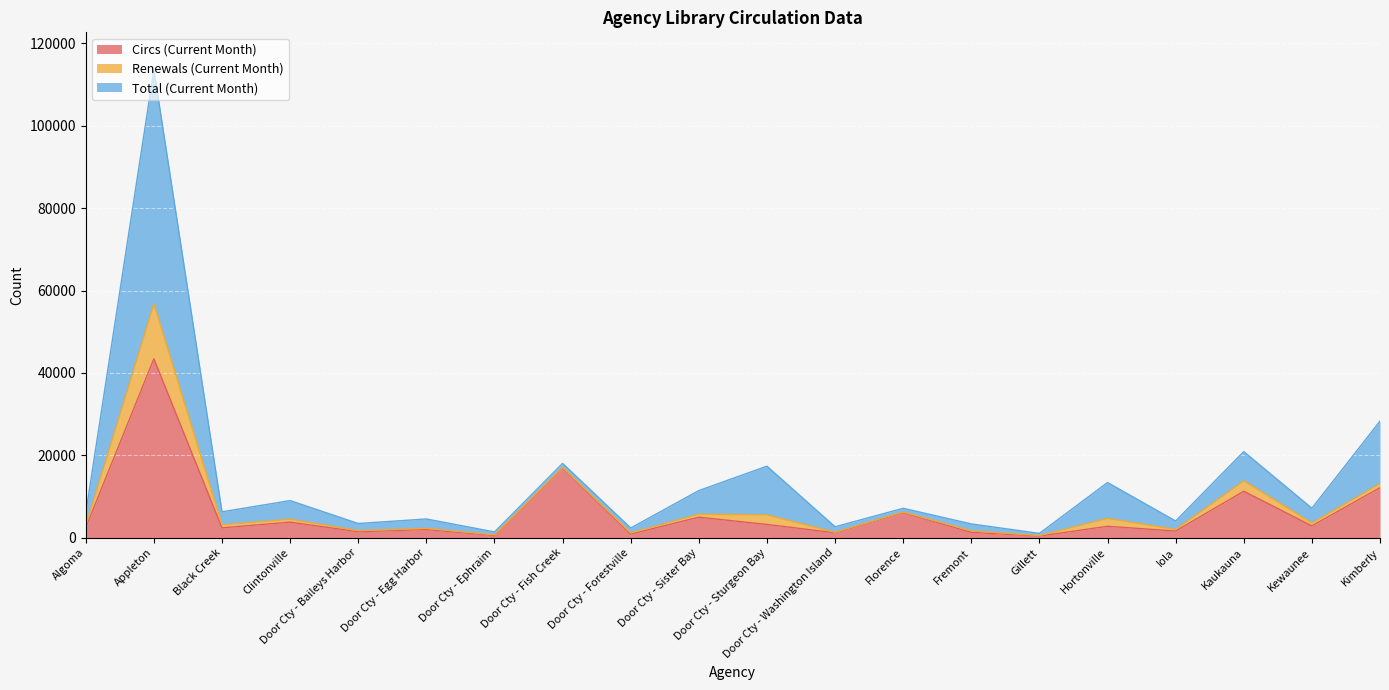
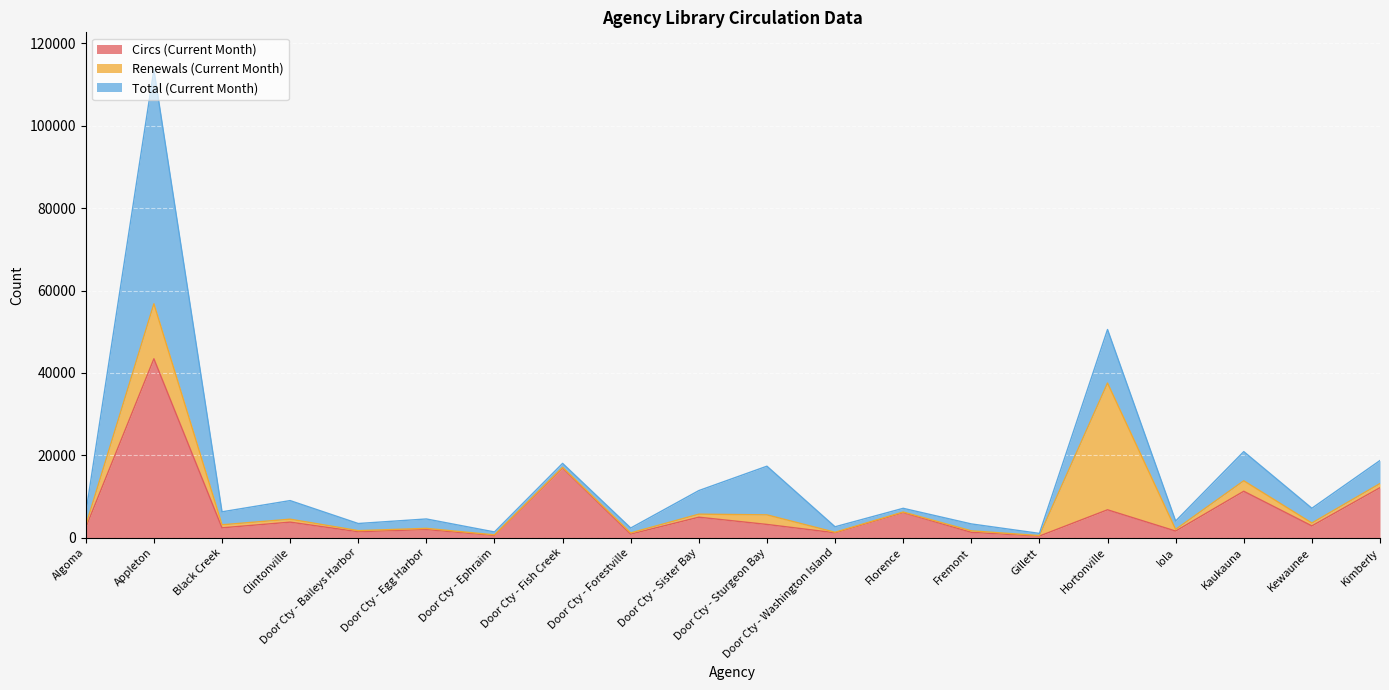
Circs (Current Month), Hortonville: 3000 -> 7000
Renewals (Current Month), Hortonville: 2000 -> 31000
Total (Current Month), Hortonville: 9000 -> 13000
Total (Current Month), Kimberly: 15000 -> 6000
